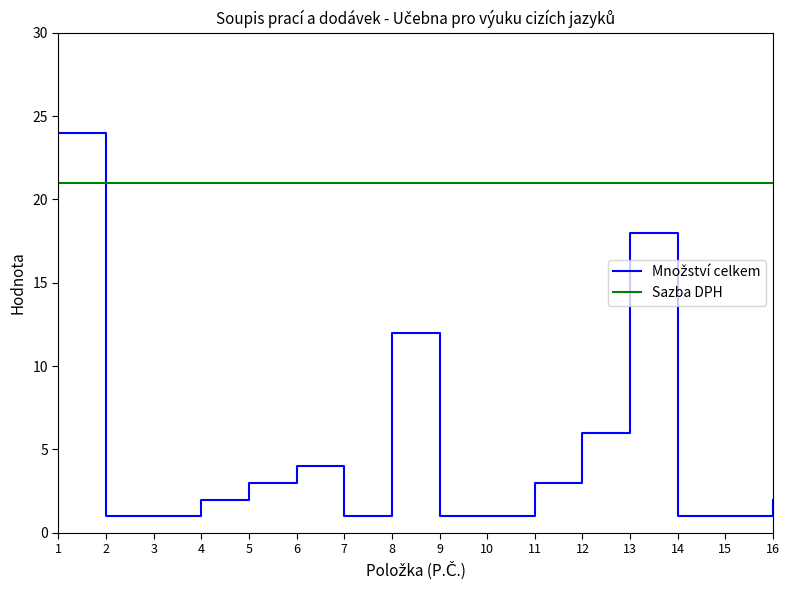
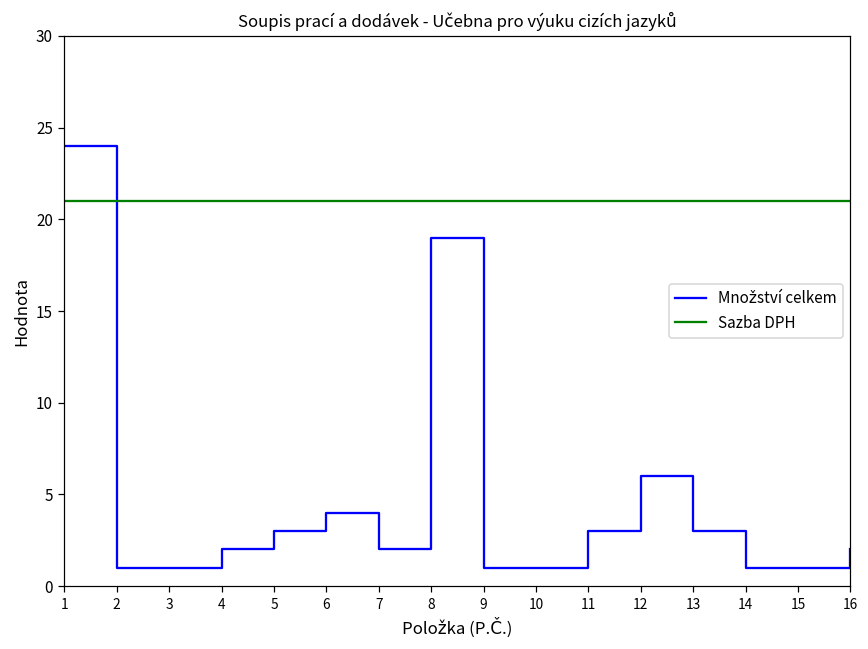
Množství celkem, 7: 1 -> 2
Množství celkem, 8: 12 -> 19
Množství celkem, 13: 18 -> 3
